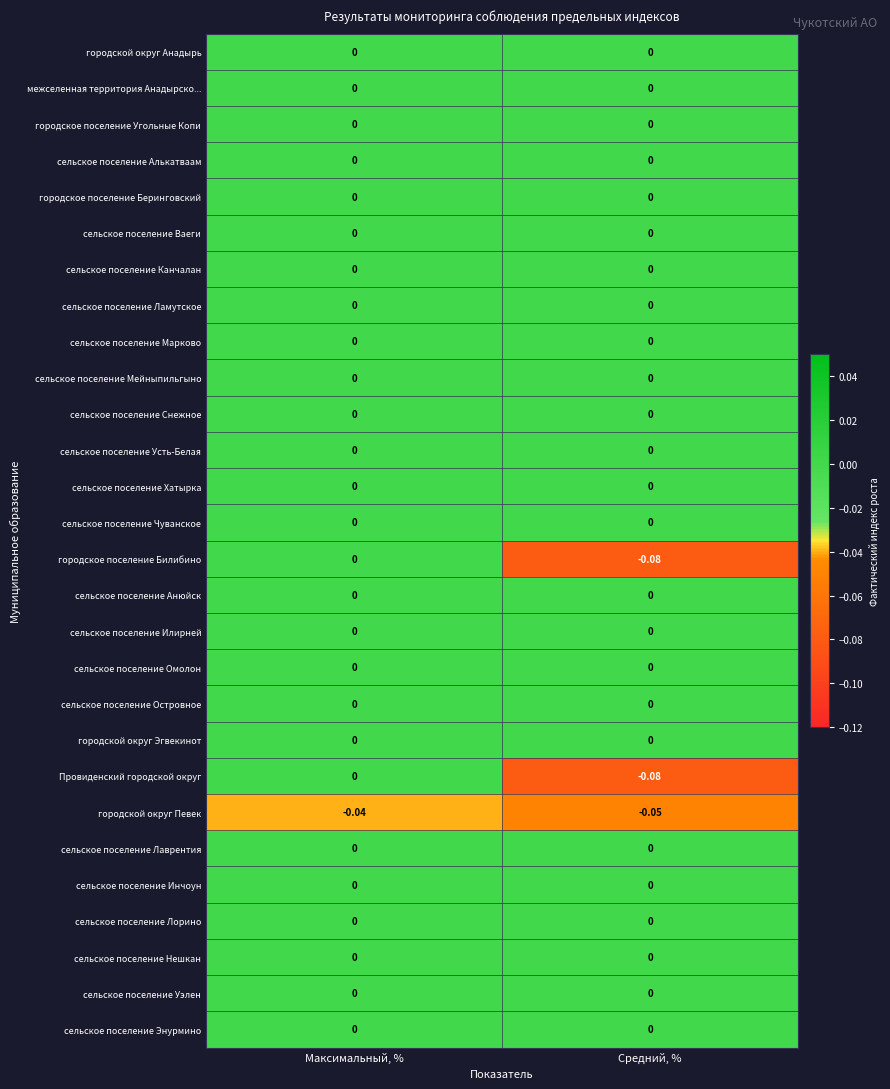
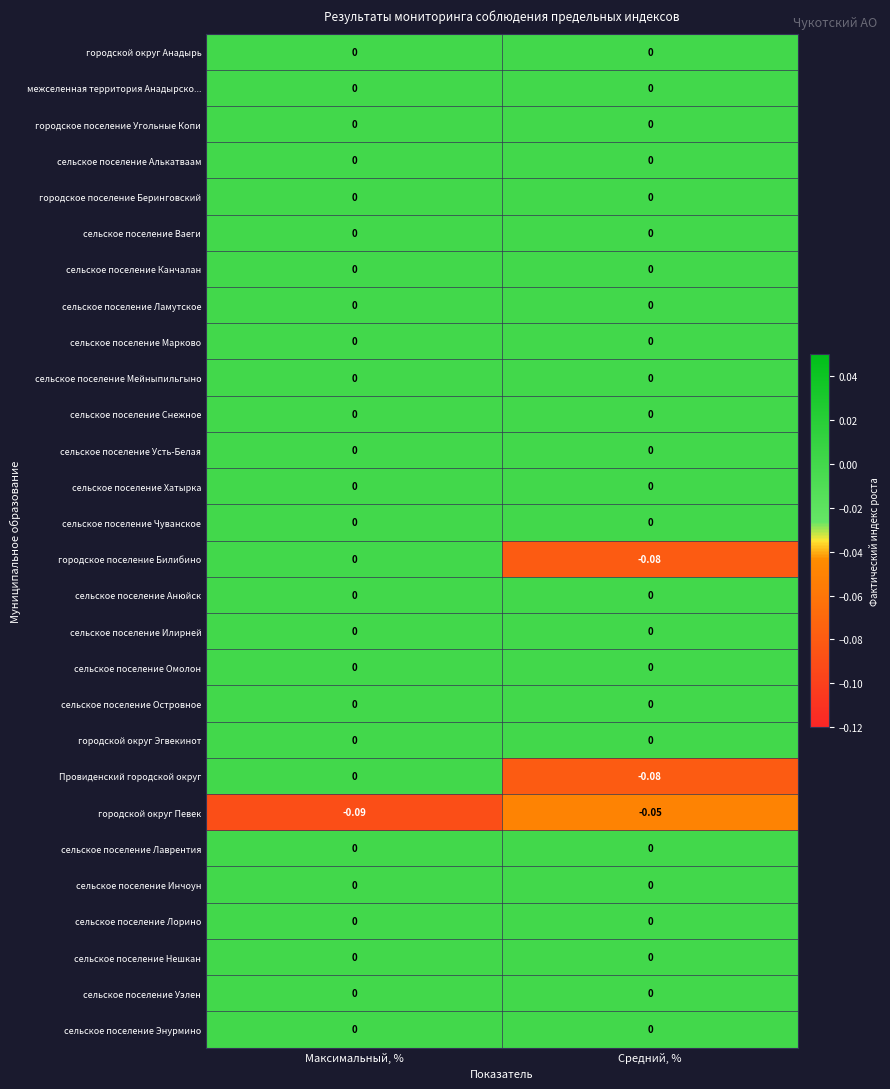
городской округ Певек, Максимальный, %: -0.04 -> -0.09
